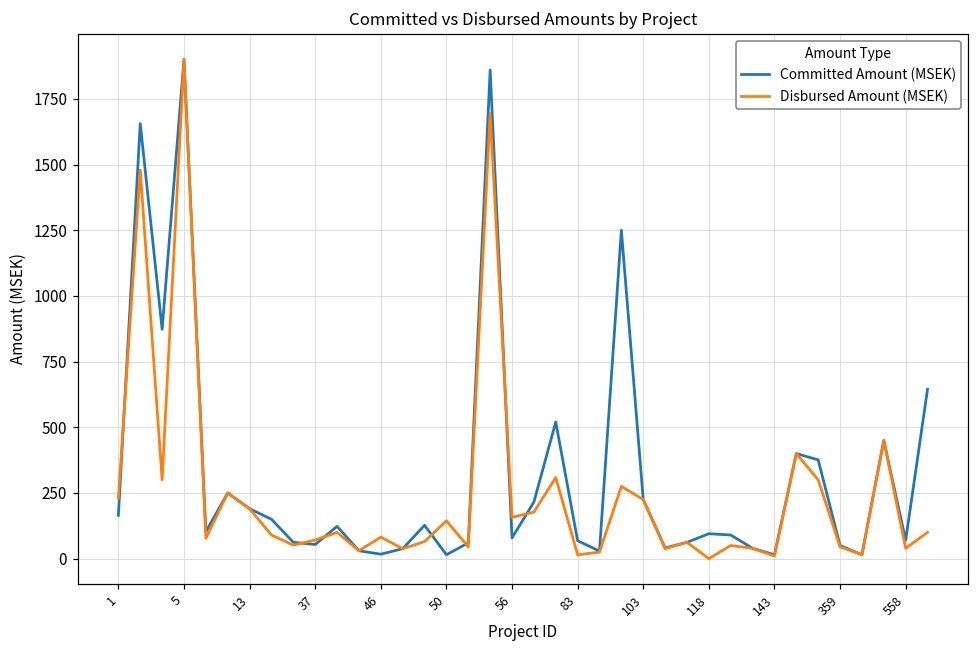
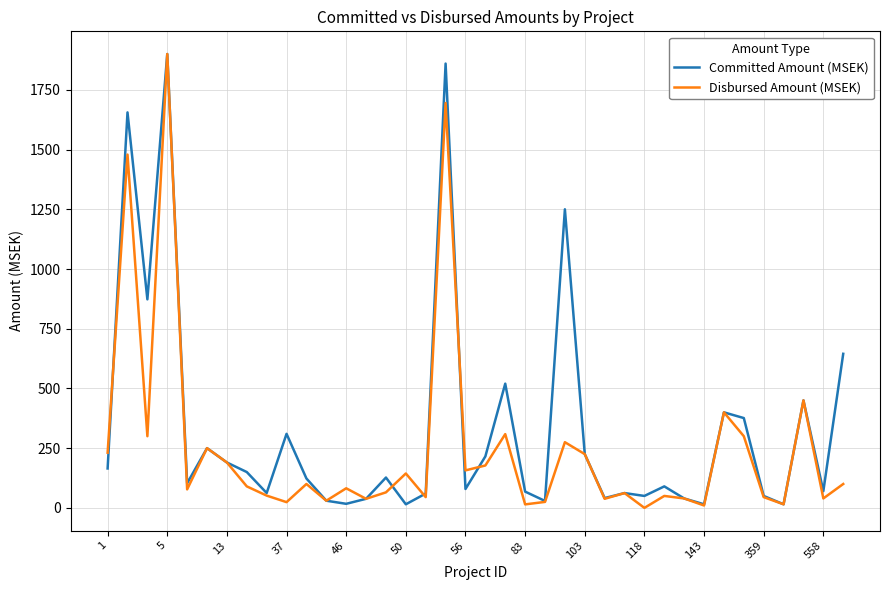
Committed Amount (MSEK), 37: 50 -> 310
Disbursed Amount (MSEK), 37: 70 -> 20
Committed Amount (MSEK), 118: 100 -> 50
